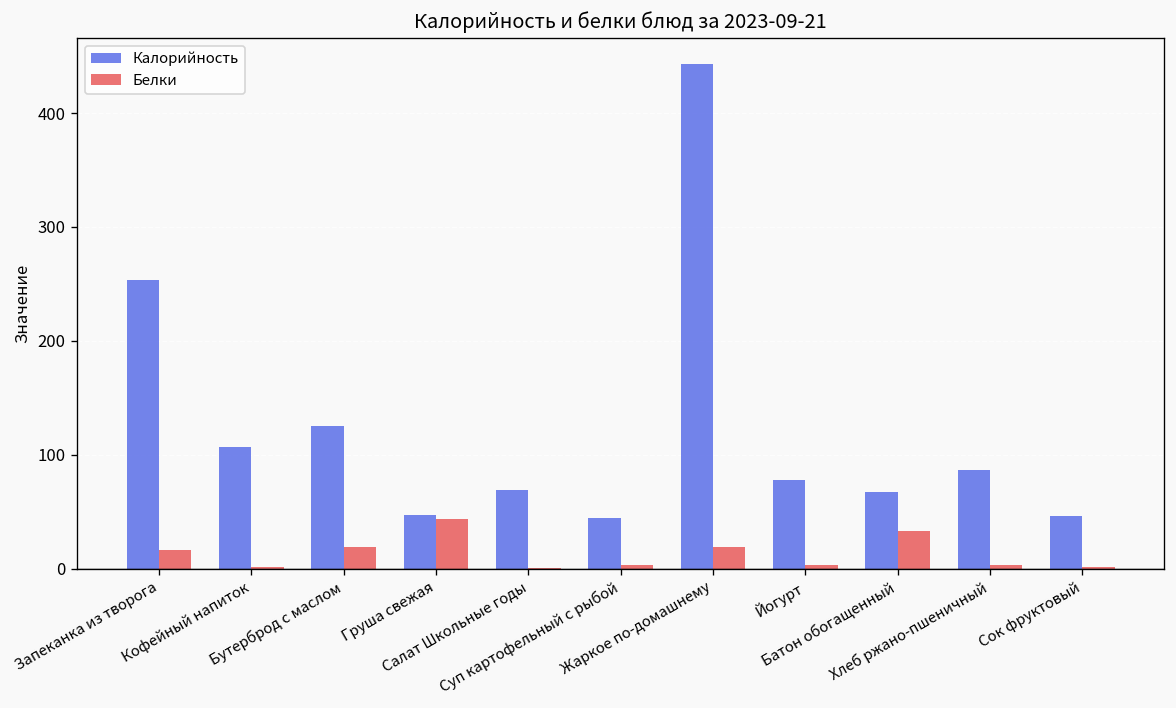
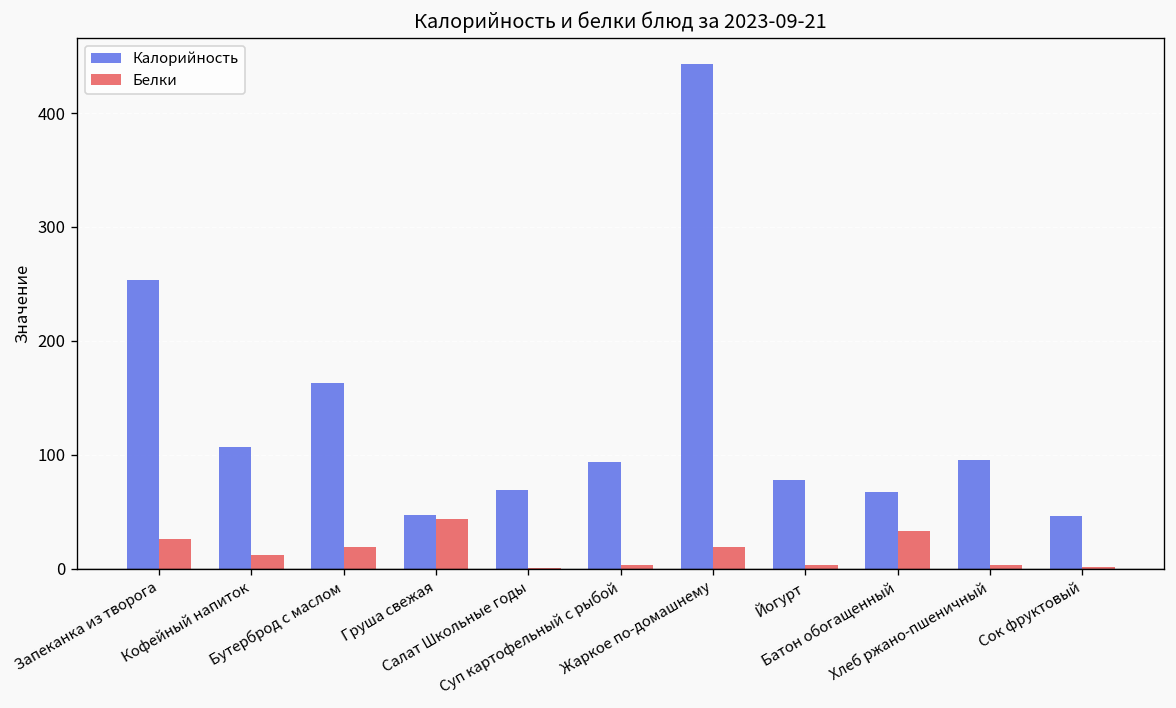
Белки, Запеканка из творога: 20 -> 30
Белки, Кофейный напиток: 0 -> 10
Калорийность, Бутерброд с маслом: 130 -> 160
Калорийность, Суп картофельный с рыбой: 40 -> 90
Калорийность, Хлеб ржано-пшеничный: 90 -> 100
